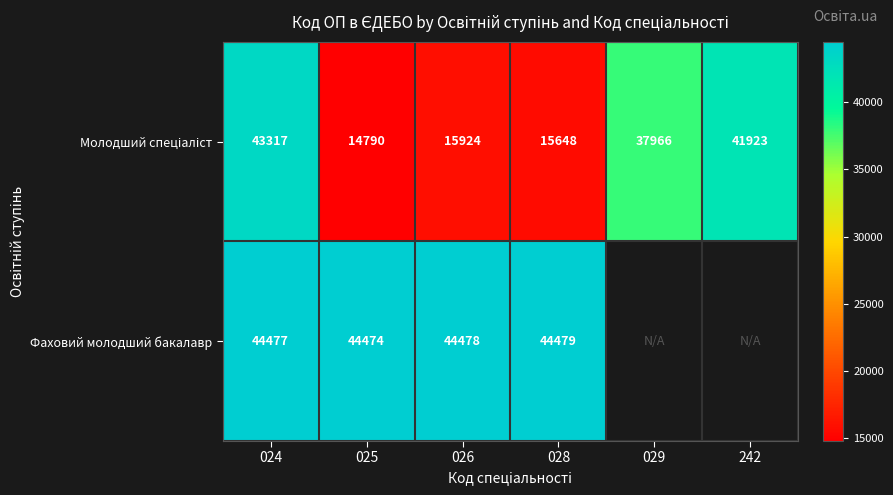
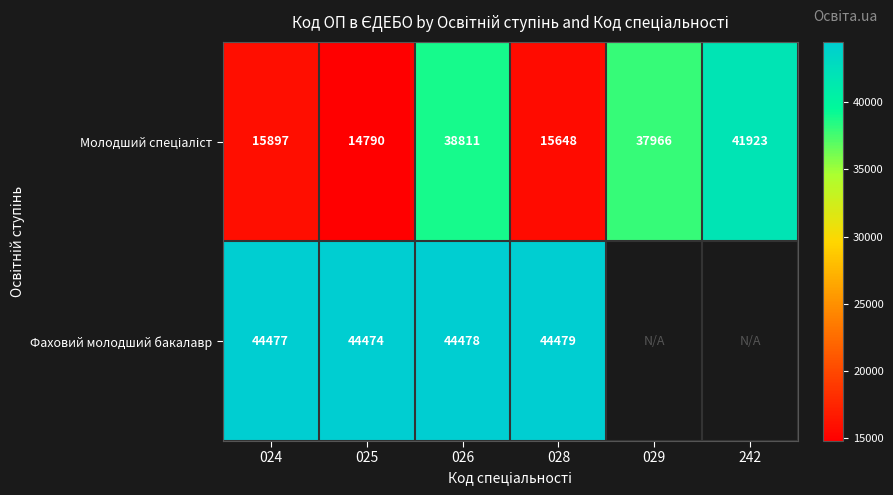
Молодший спеціаліст, 024: 43317 -> 15897
Молодший спеціаліст, 026: 15924 -> 38811
